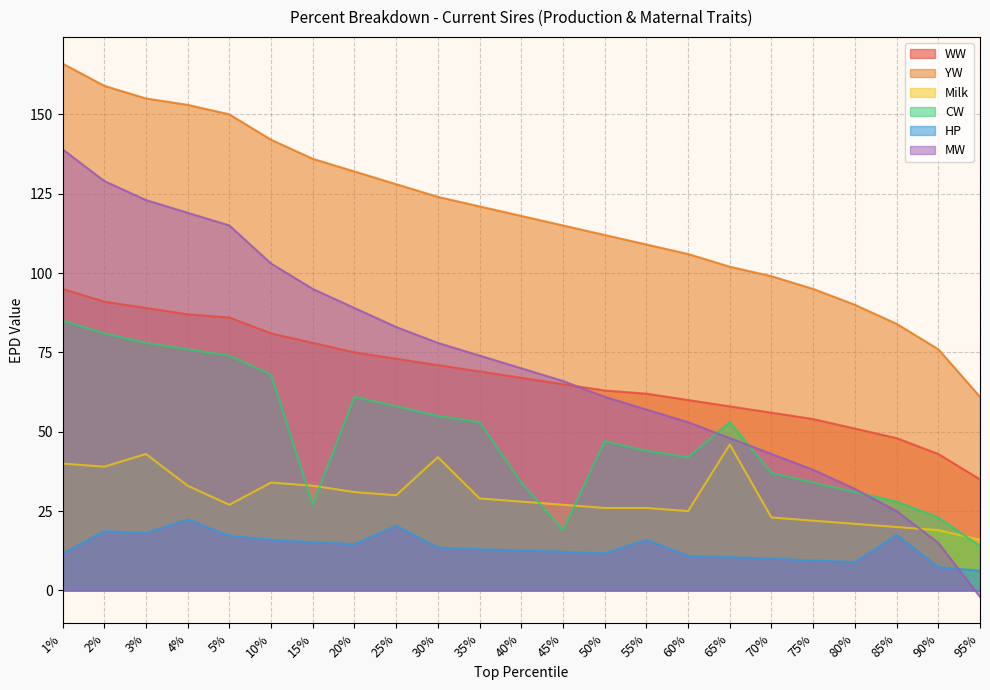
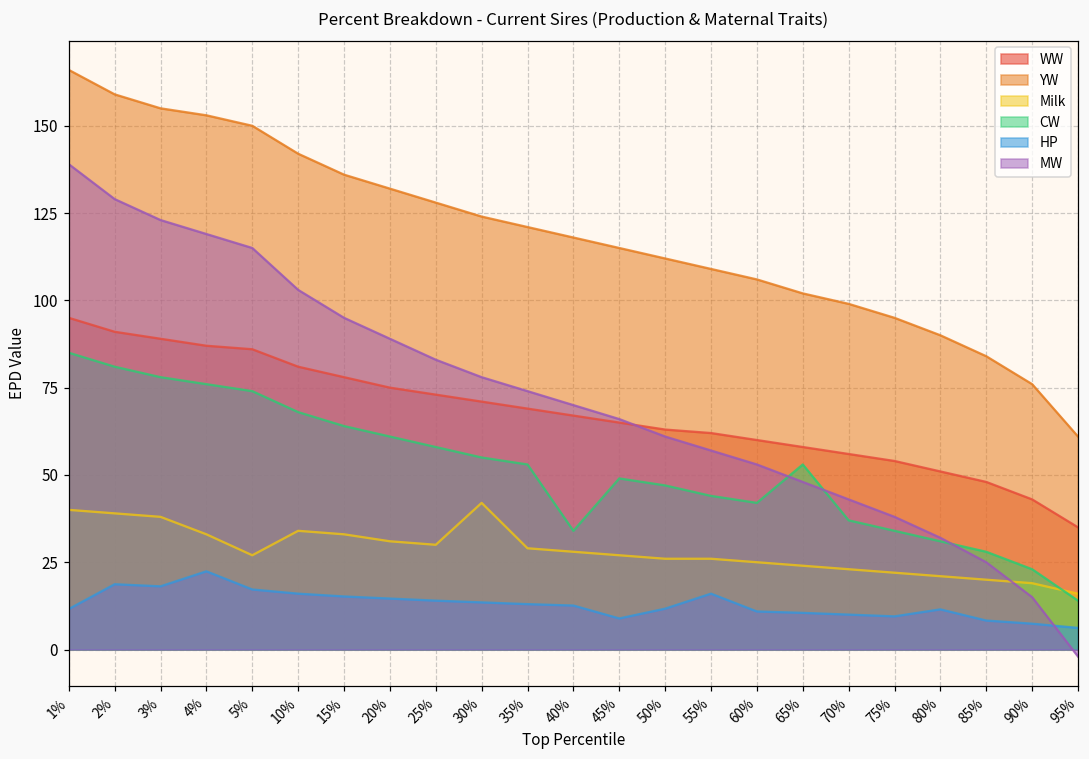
Milk, 3%: 43 -> 38
CW, 15%: 27 -> 64
HP, 25%: 20 -> 14
CW, 45%: 19 -> 49
HP, 45%: 12 -> 9
Milk, 65%: 46 -> 24
HP, 80%: 9 -> 12
HP, 85%: 18 -> 8
